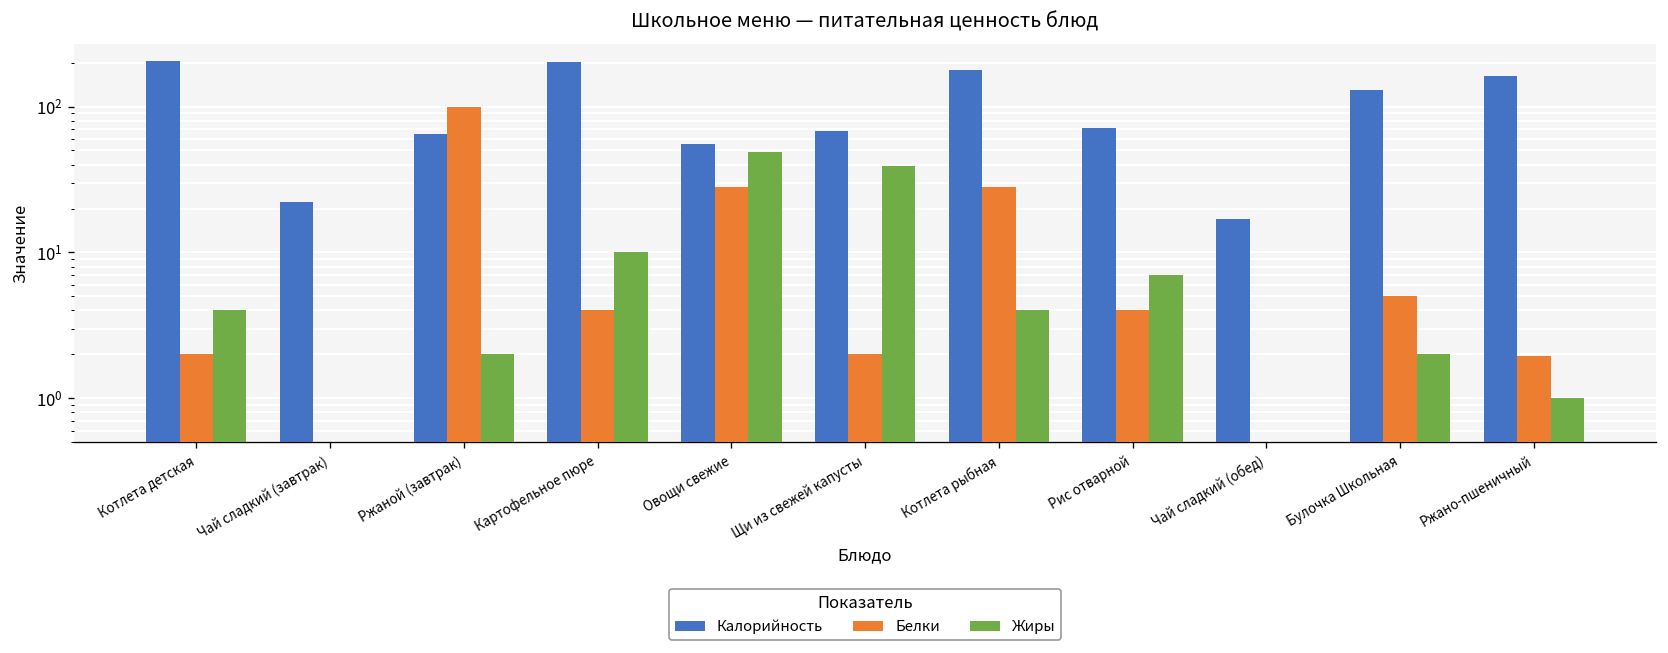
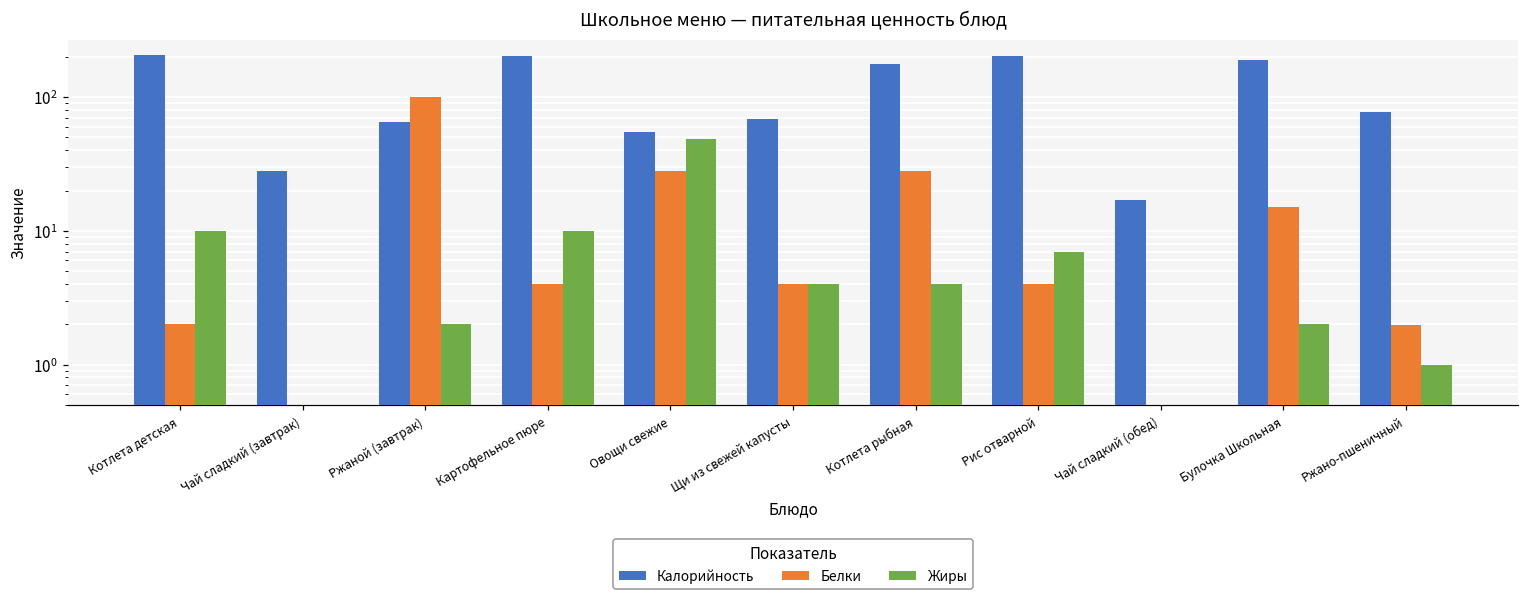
Жиры, Котлета детская: 4 -> 10
Калорийность, Чай сладкий (завтрак): 22 -> 28
Белки, Щи из свежей капусты: 2 -> 4
Жиры, Щи из свежей капусты: 39 -> 4
Калорийность, Рис отварной: 70 -> 200
Калорийность, Булочка Школьная: 130 -> 190
Белки, Булочка Школьная: 5 -> 15
Калорийность, Ржано-пшеничный: 160 -> 80
